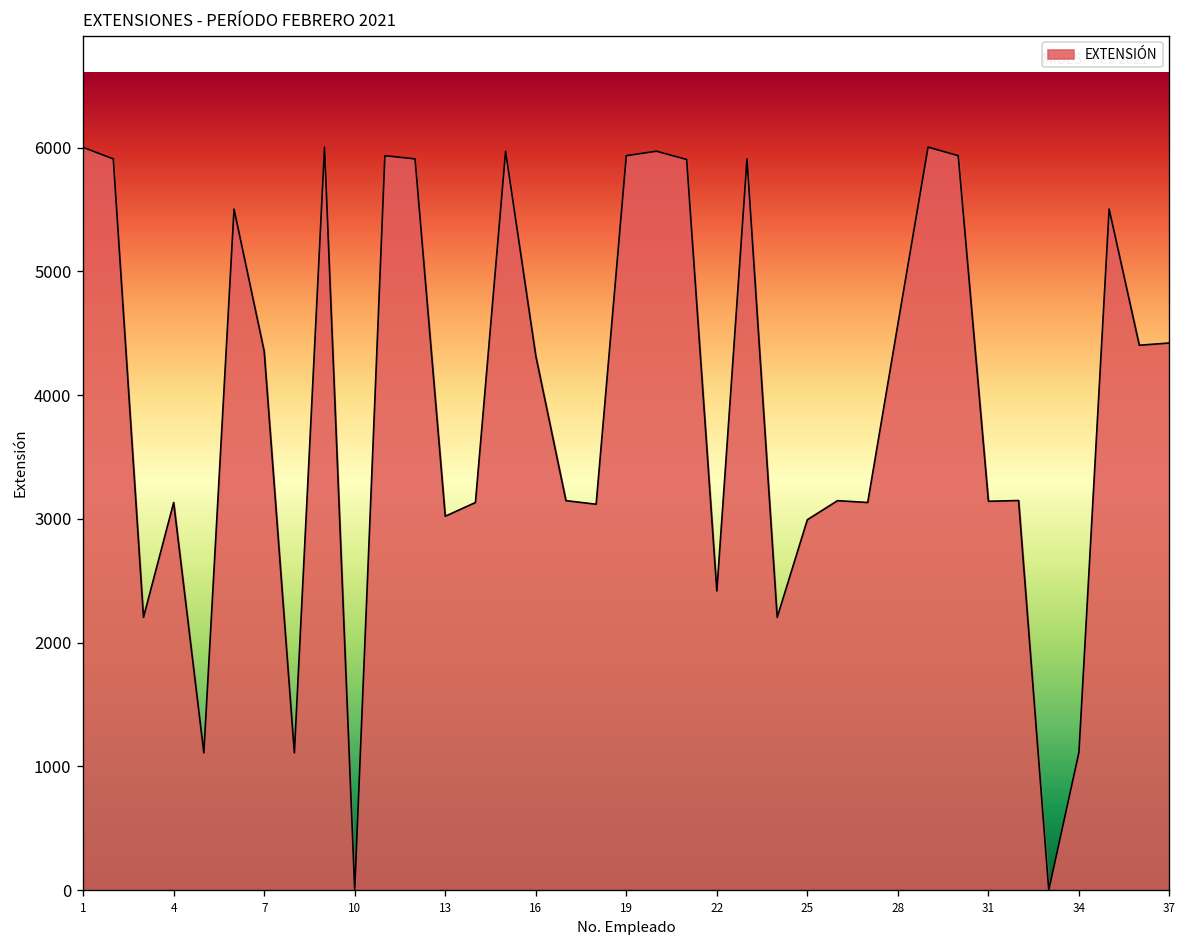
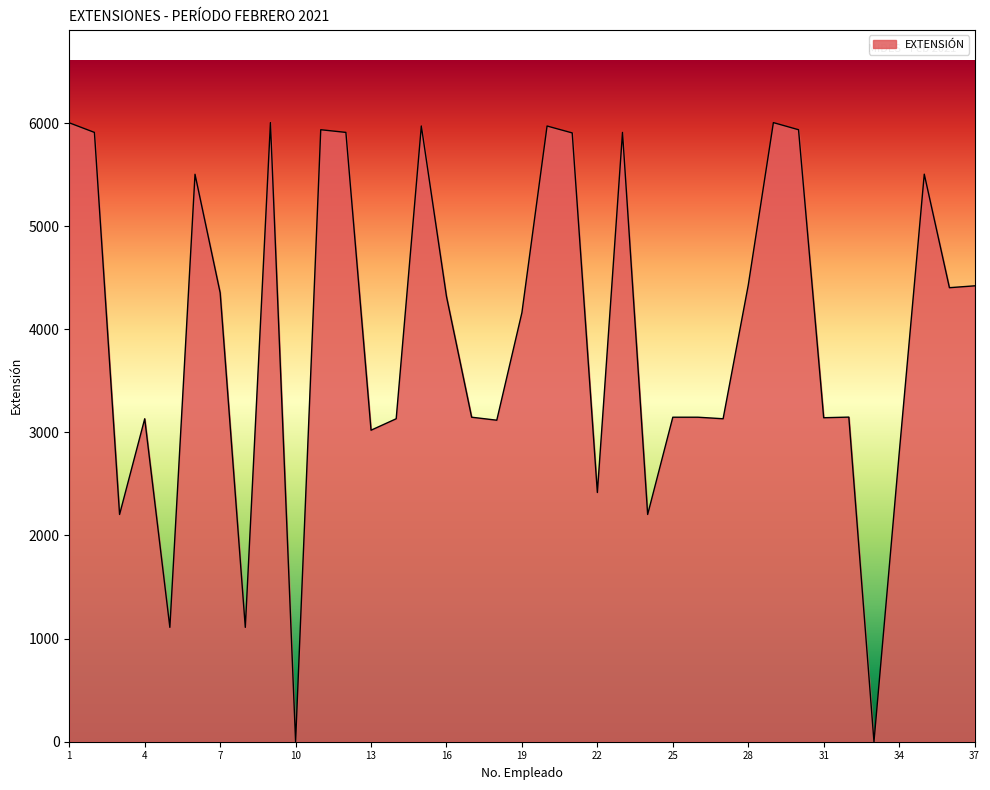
19: 5940 -> 4160
25: 2990 -> 3150
28: 4570 -> 4430
34: 1110 -> 2790
